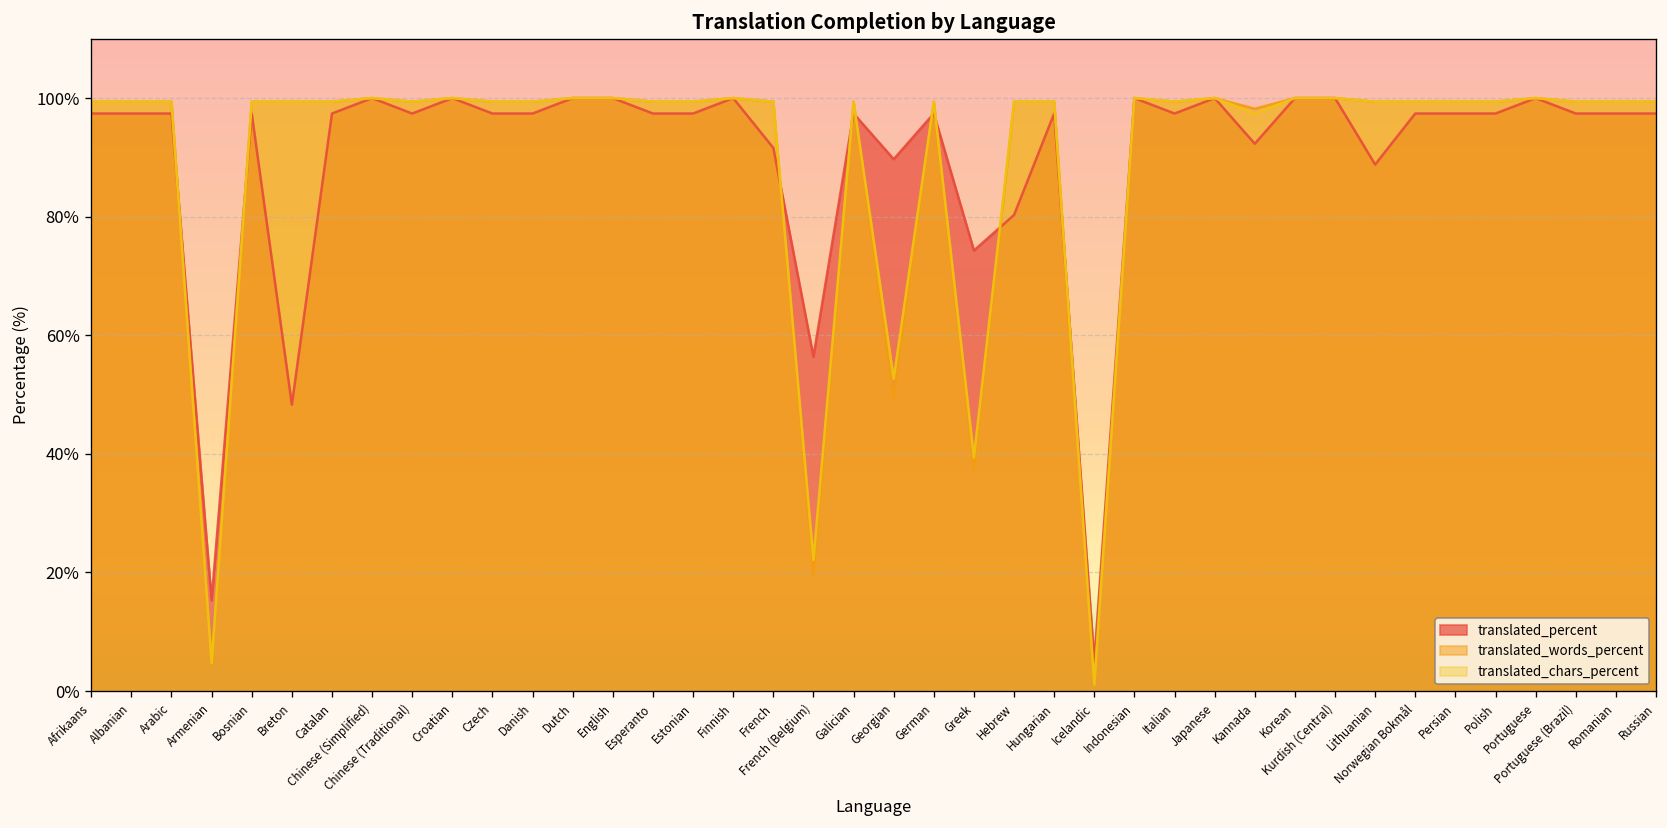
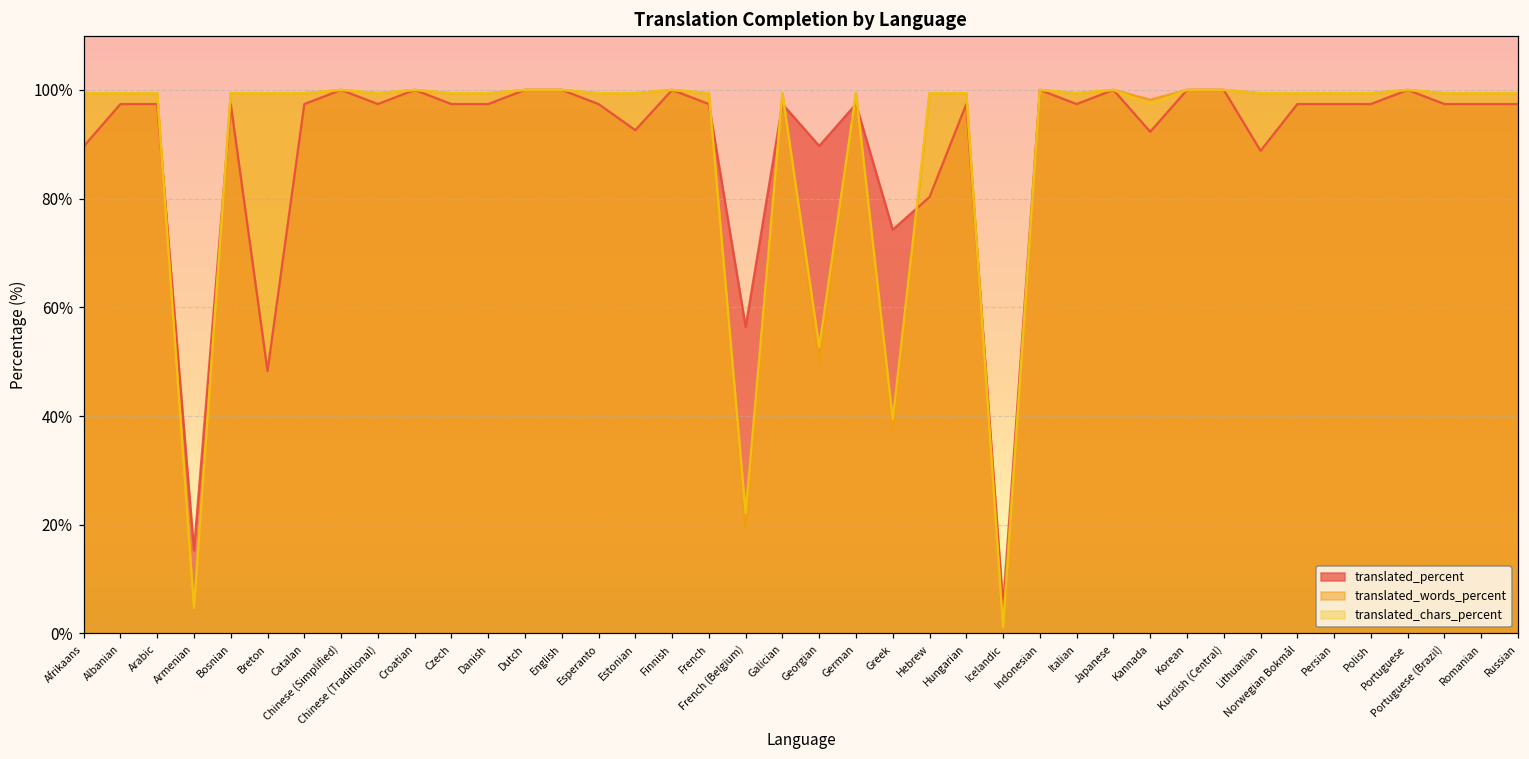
translated_percent, Afrikaans: 97% -> 90%
translated_percent, Estonian: 97% -> 93%
translated_percent, French: 92% -> 97%
